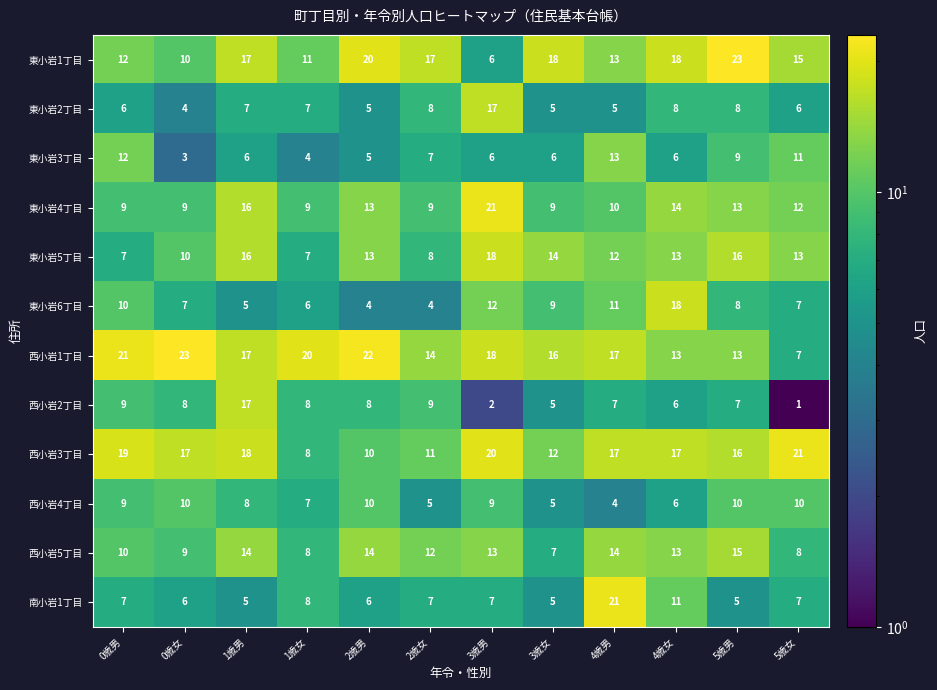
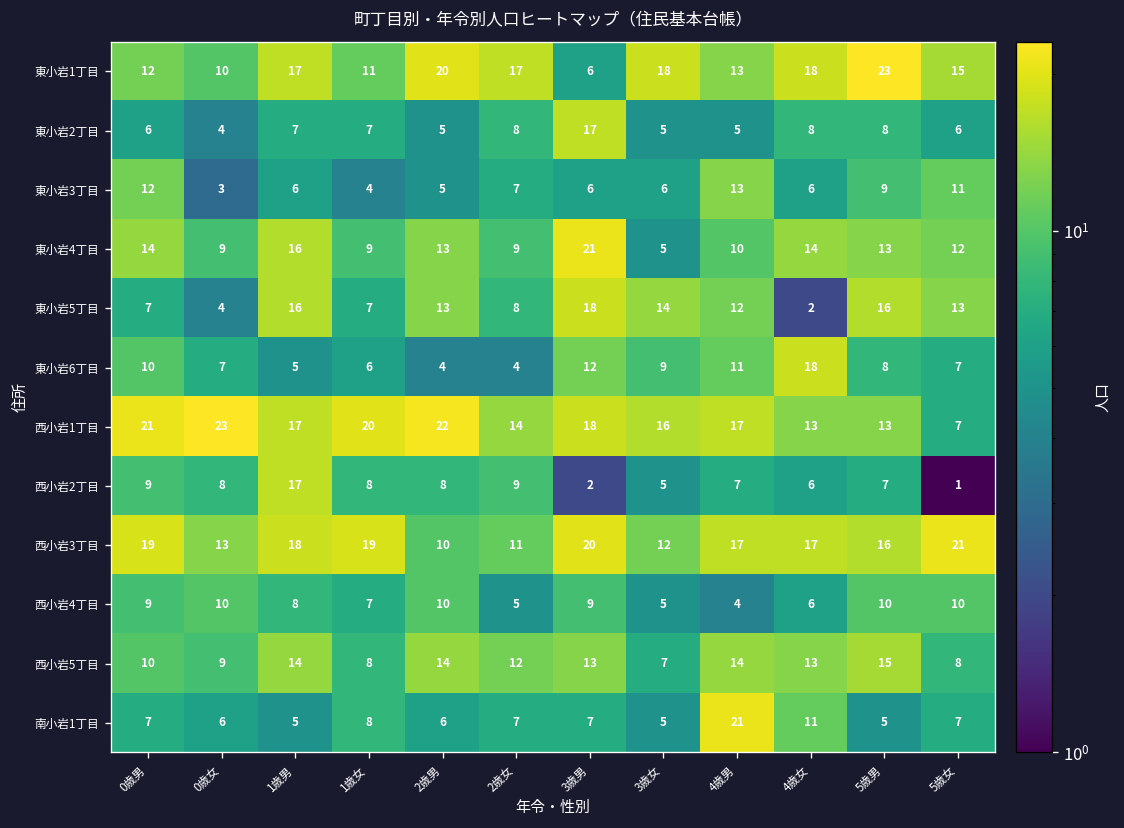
東小岩4丁目, 0歳男: 9 -> 14
東小岩4丁目, 3歳女: 9 -> 5
東小岩5丁目, 0歳女: 10 -> 4
東小岩5丁目, 4歳女: 13 -> 2
西小岩3丁目, 0歳女: 17 -> 13
西小岩3丁目, 1歳女: 8 -> 19
